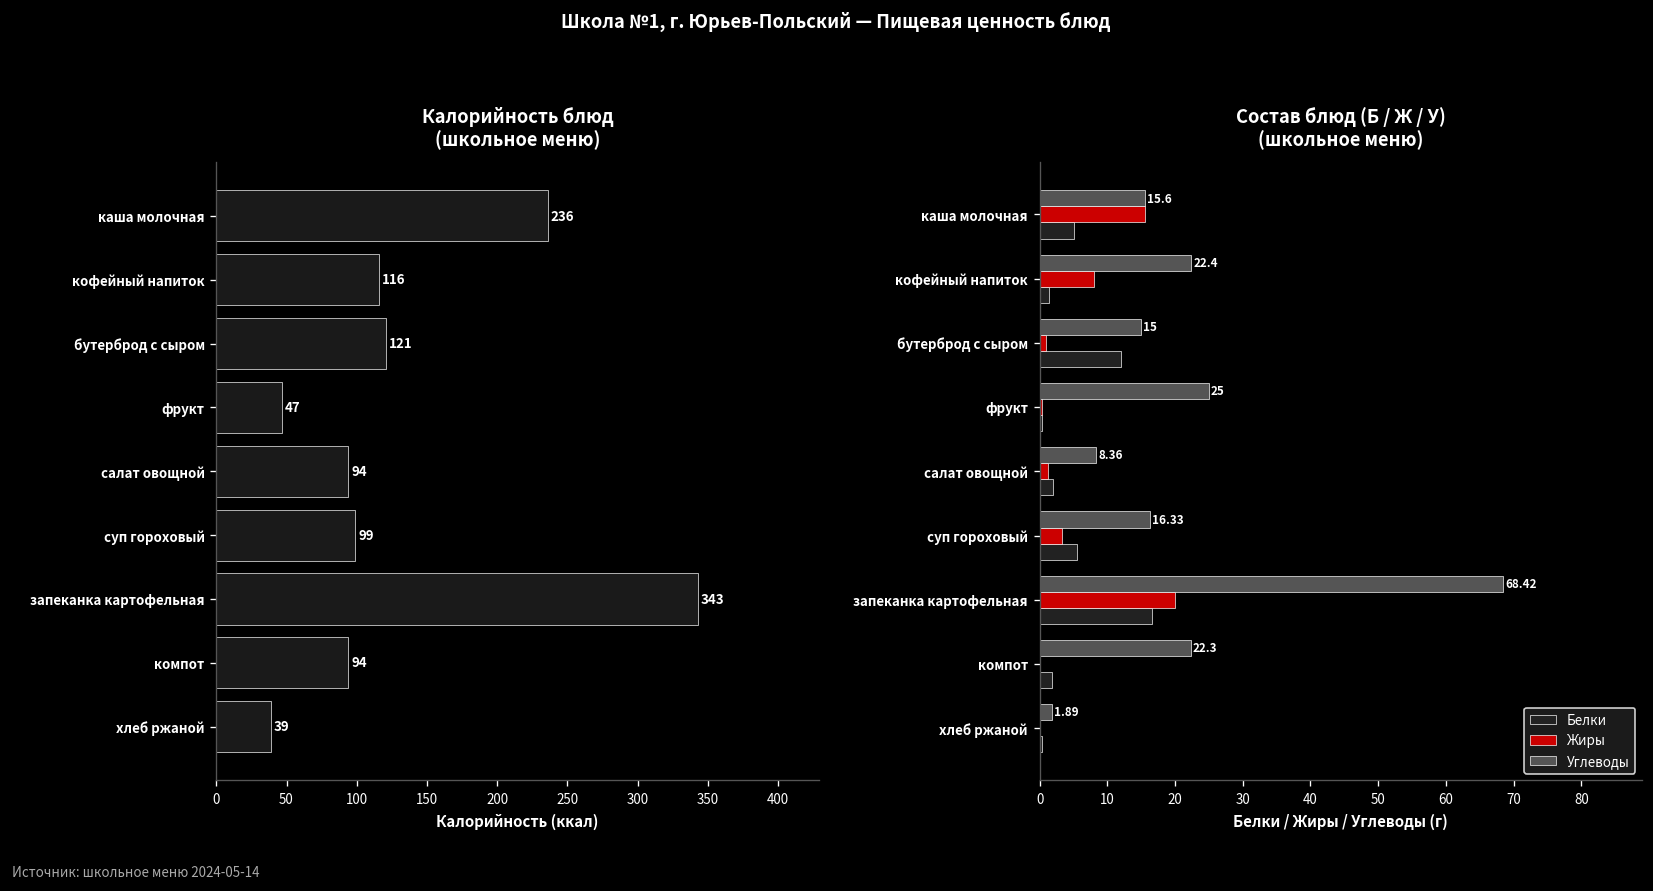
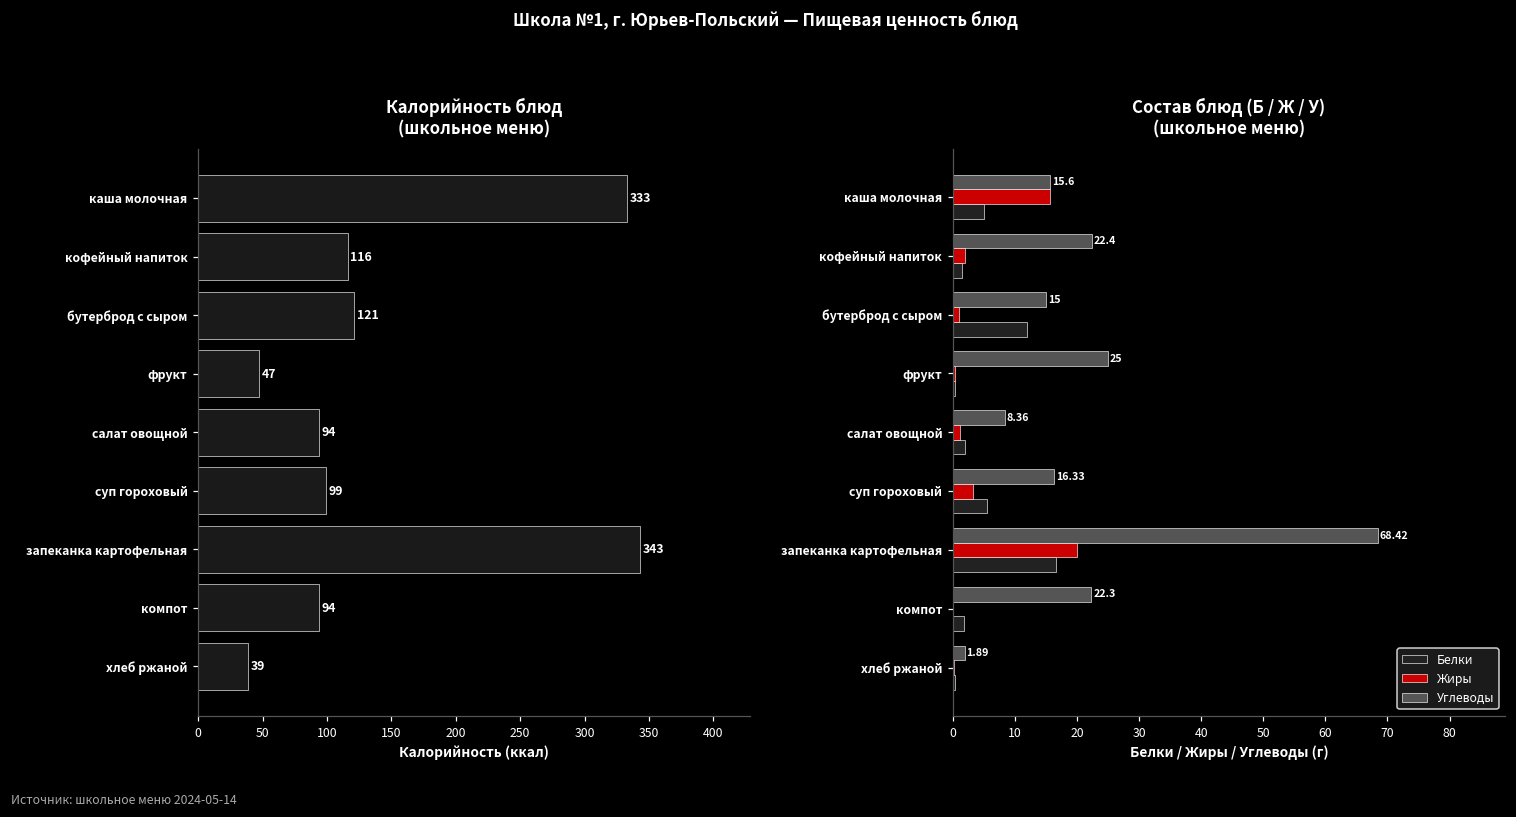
Калорийность блюд (школьное меню), каша молочная: 236 -> 333
Состав блюд (Б / Ж / У) (школьное меню), Жиры, кофейный напиток: 8 -> 2
